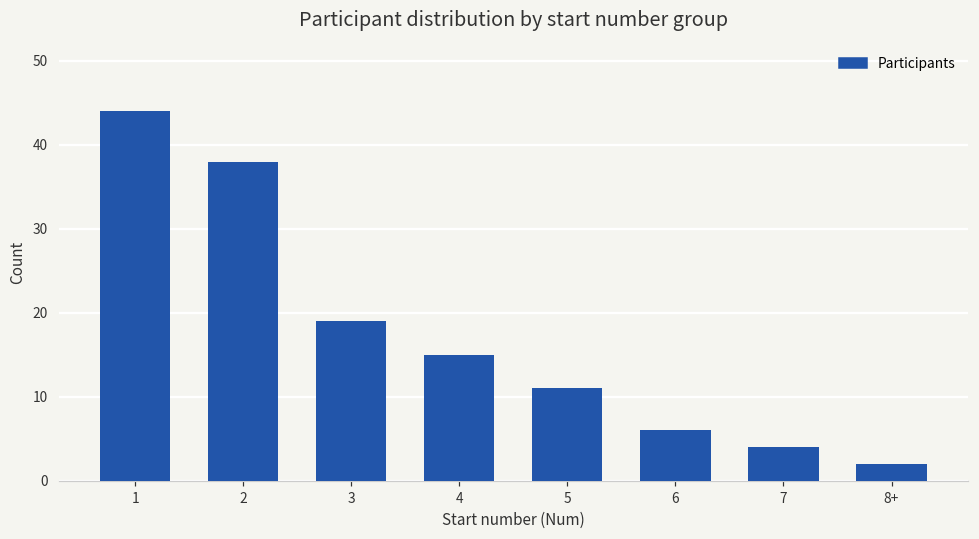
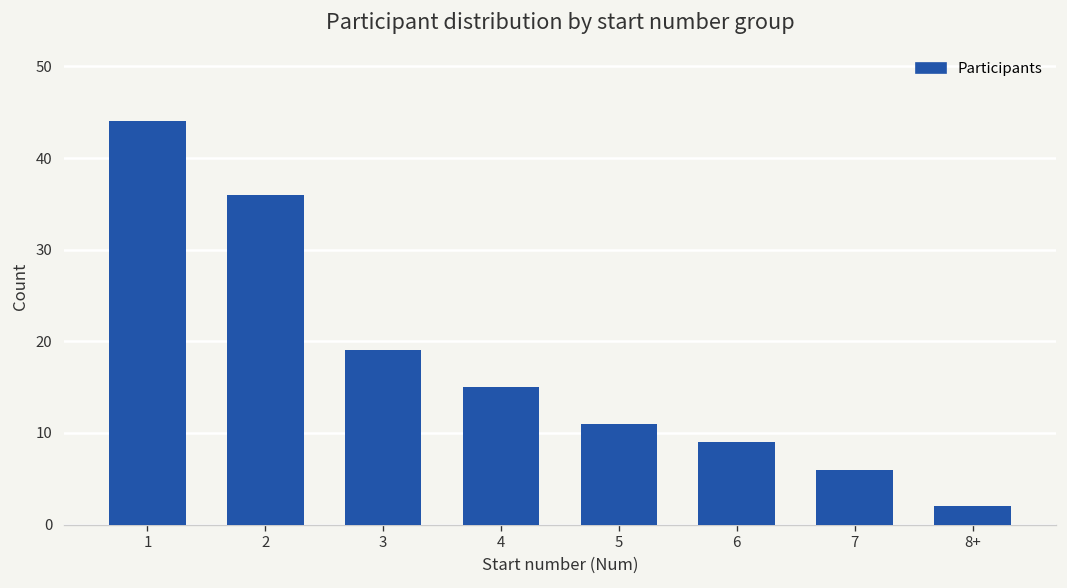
2: 38 -> 36
6: 6 -> 9
7: 4 -> 6
